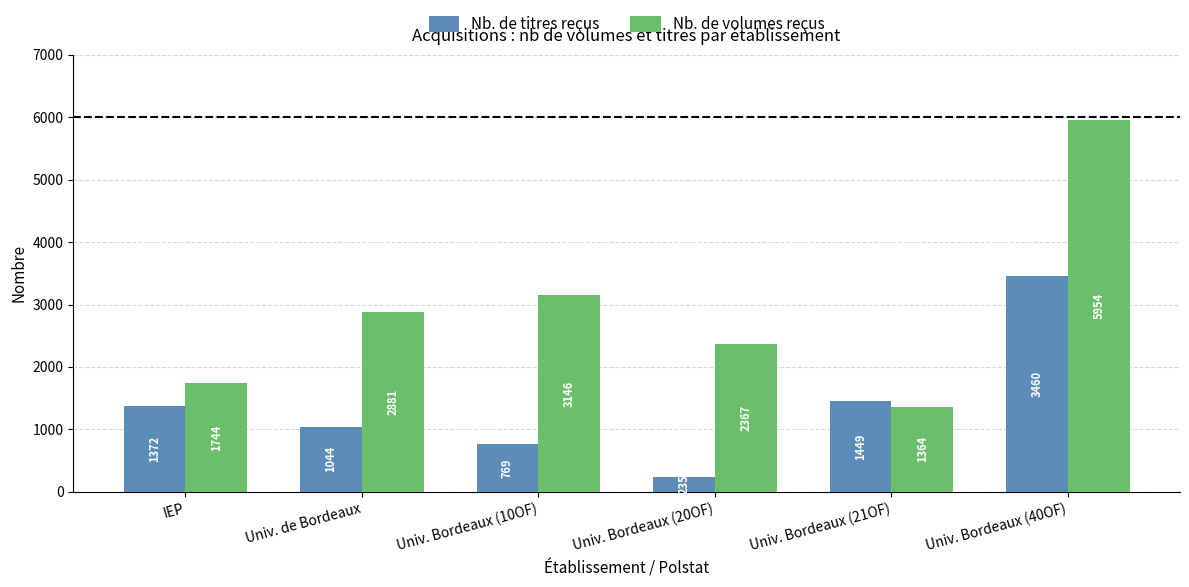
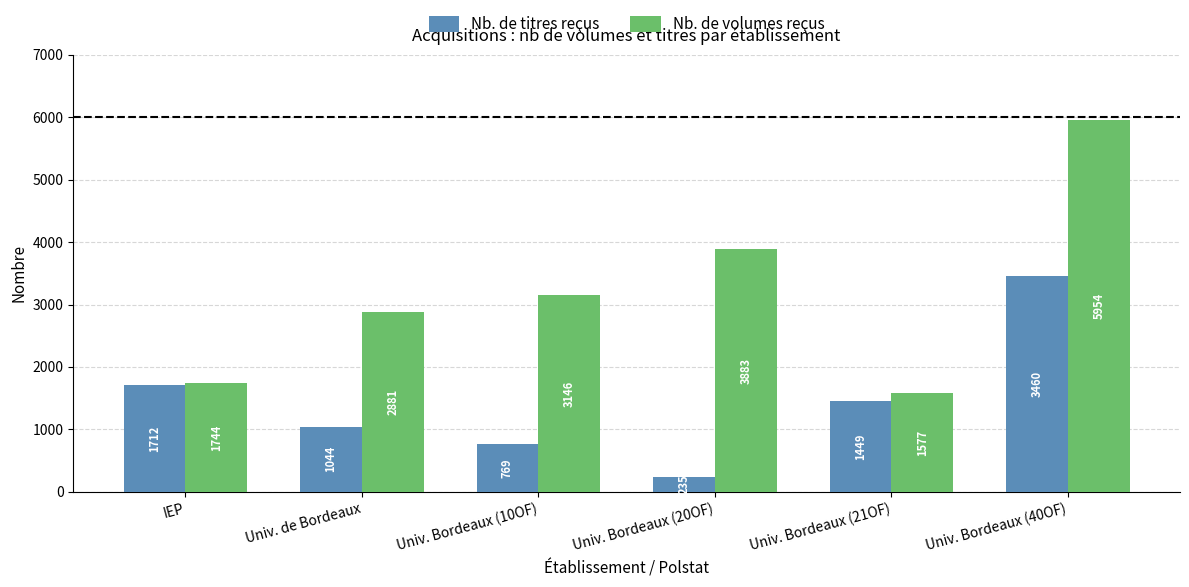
Nb. de titres reçus, IEP: 1372 -> 1712
Nb. de volumes reçus, Univ. Bordeaux (20OF): 2367 -> 3883
Nb. de volumes reçus, Univ. Bordeaux (21OF): 1364 -> 1577
